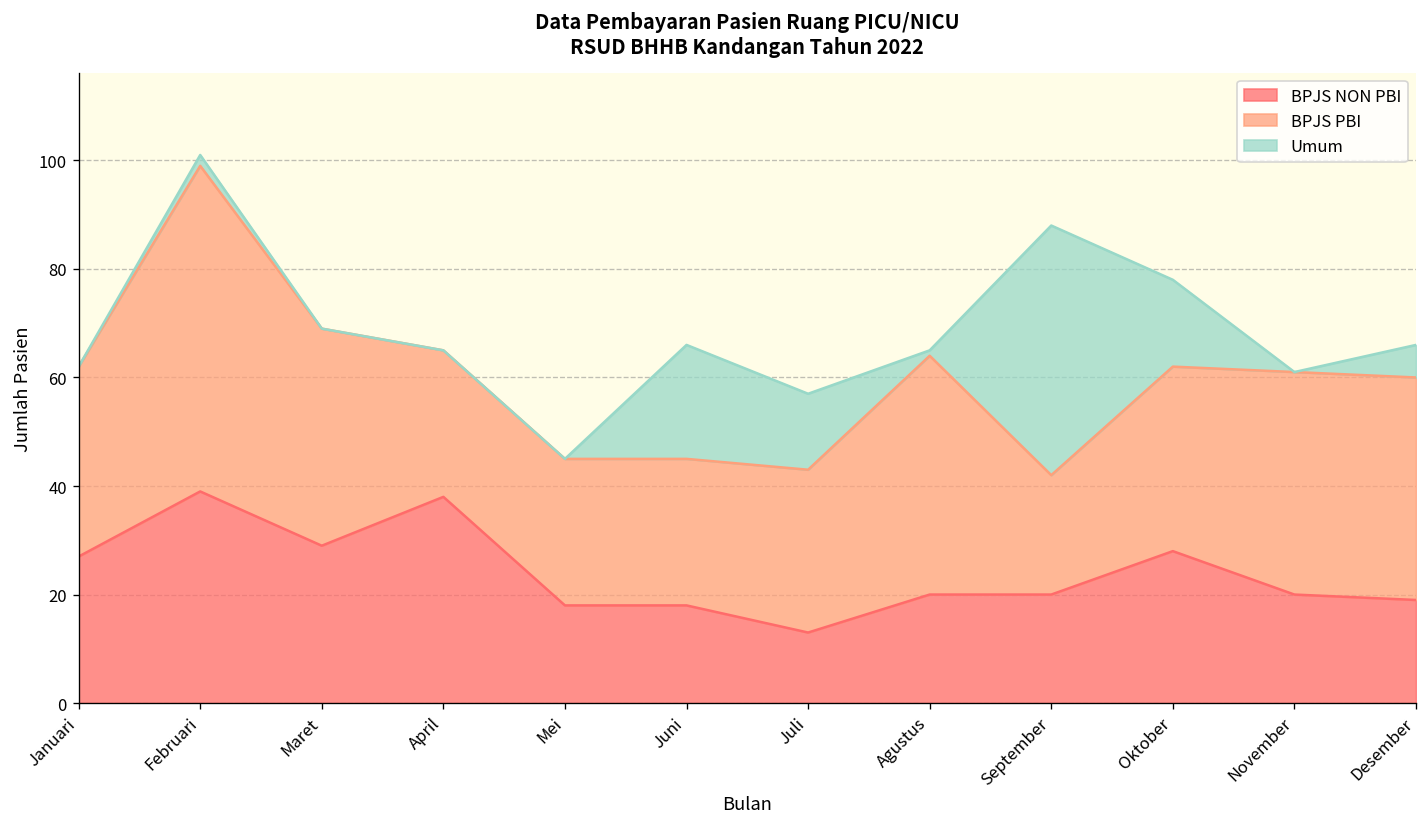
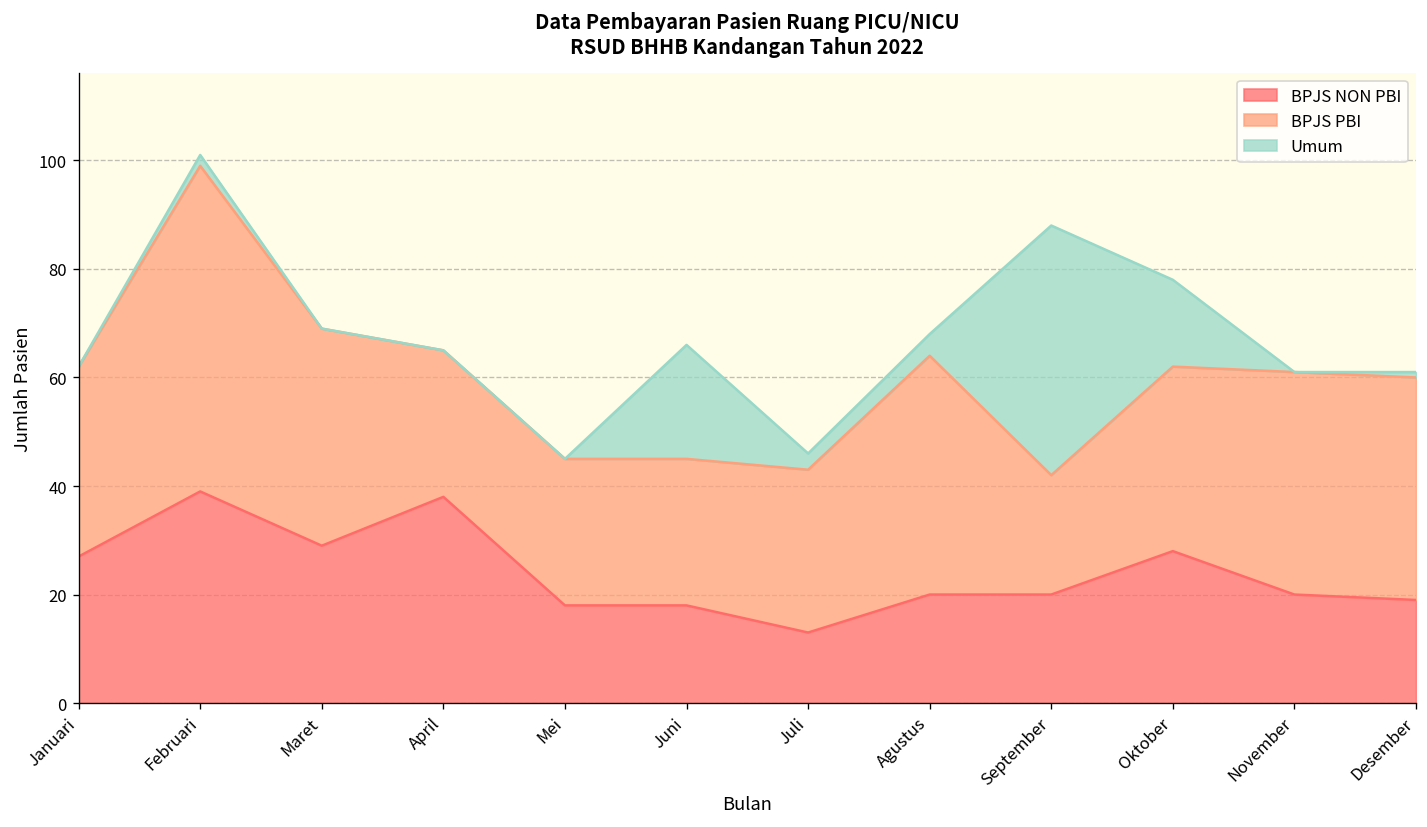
Umum, Juli: 14 -> 3
Umum, Agustus: 1 -> 4
Umum, Desember: 6 -> 1
